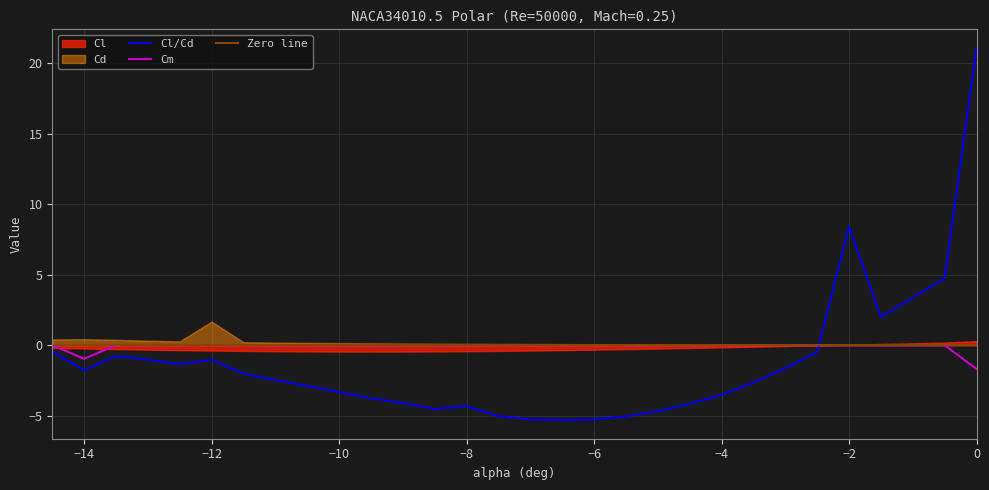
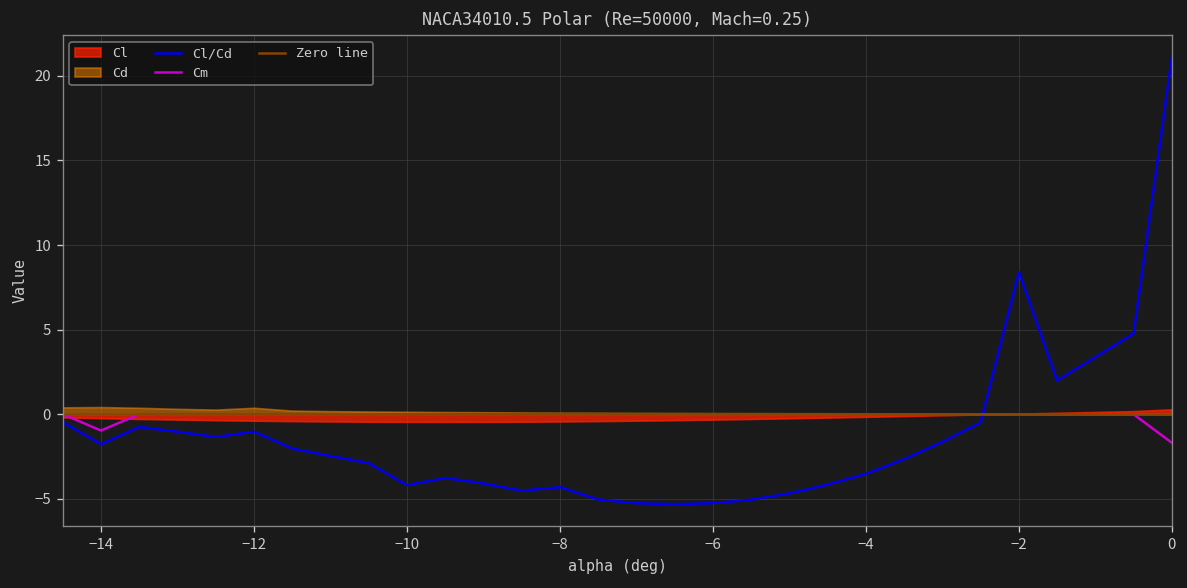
Cd, −12: 1.7 -> 0.4
Cl/Cd, −10: -3.3 -> -4.2
